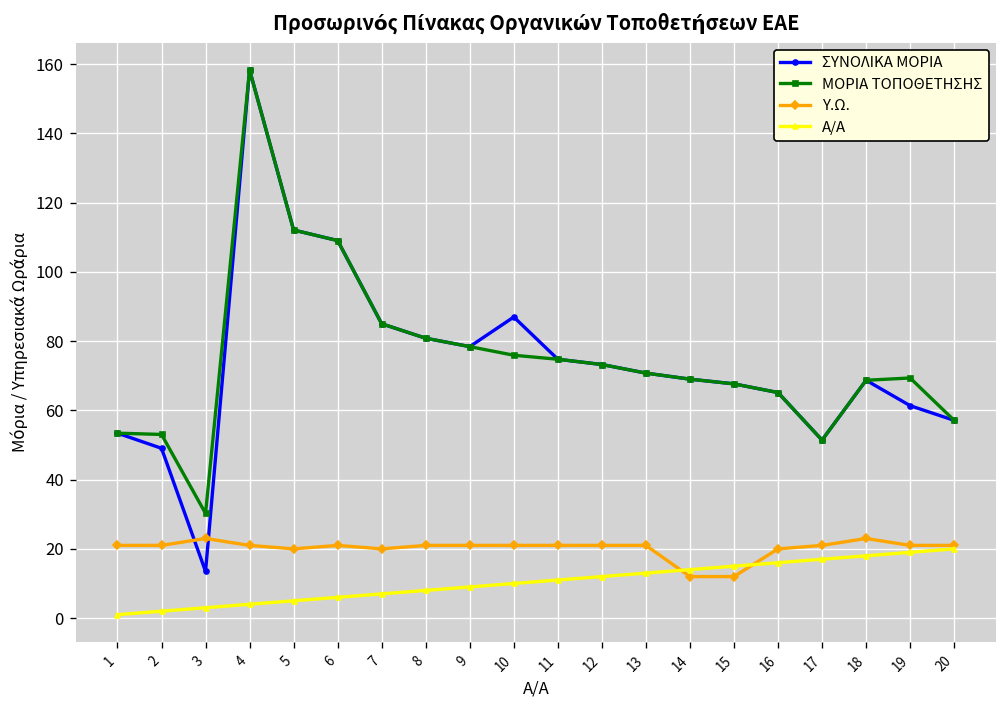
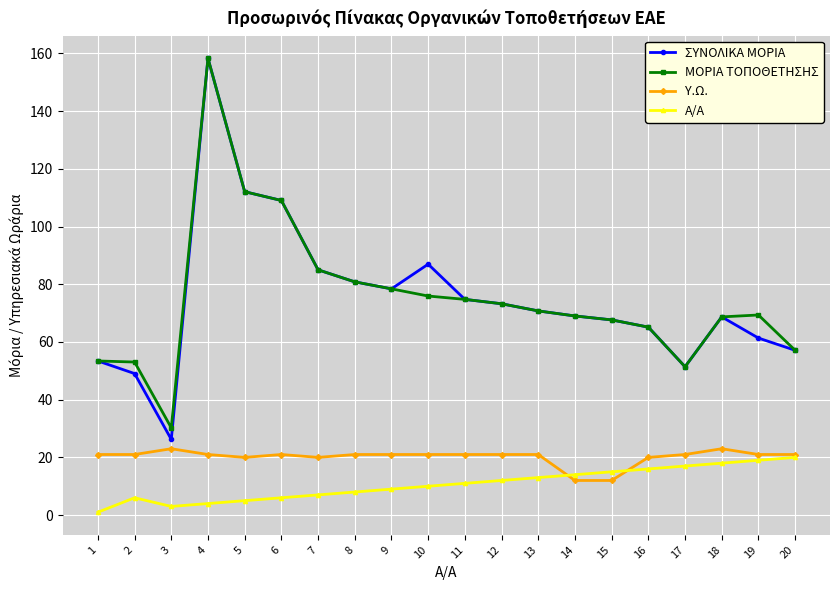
Α/Α, 2: 2 -> 6
ΣΥΝΟΛΙΚΑ ΜΟΡΙΑ, 3: 13 -> 26
